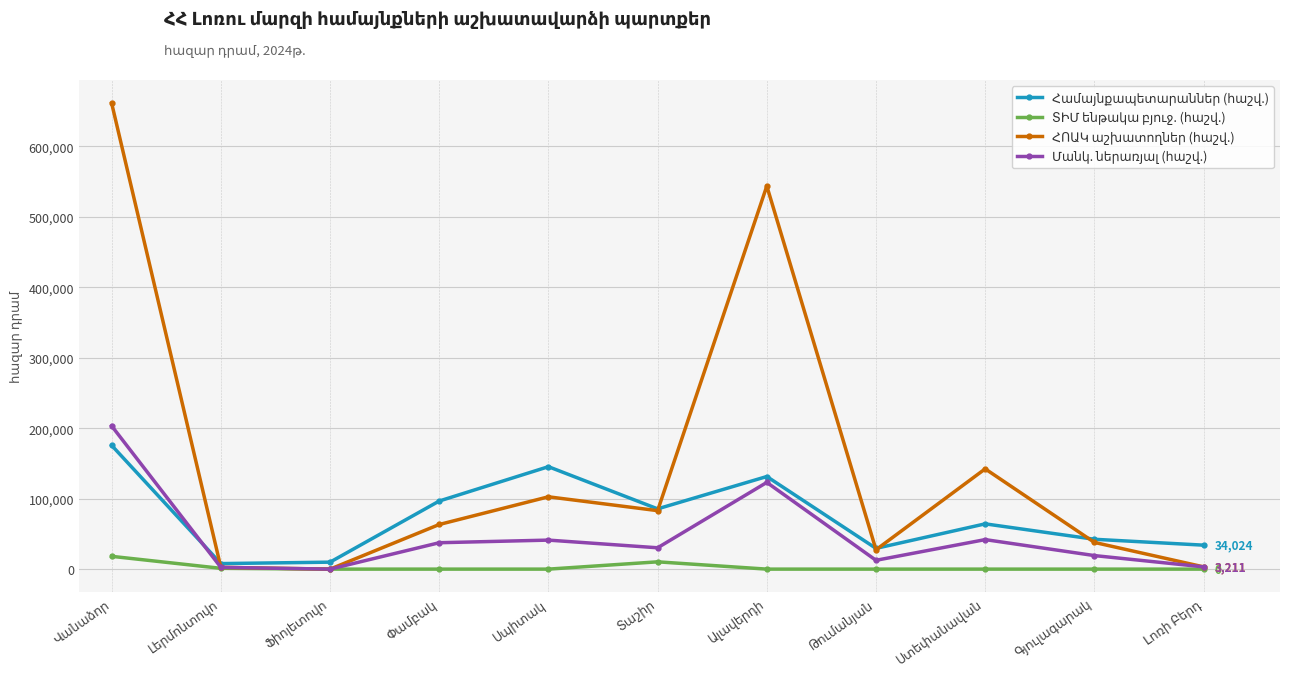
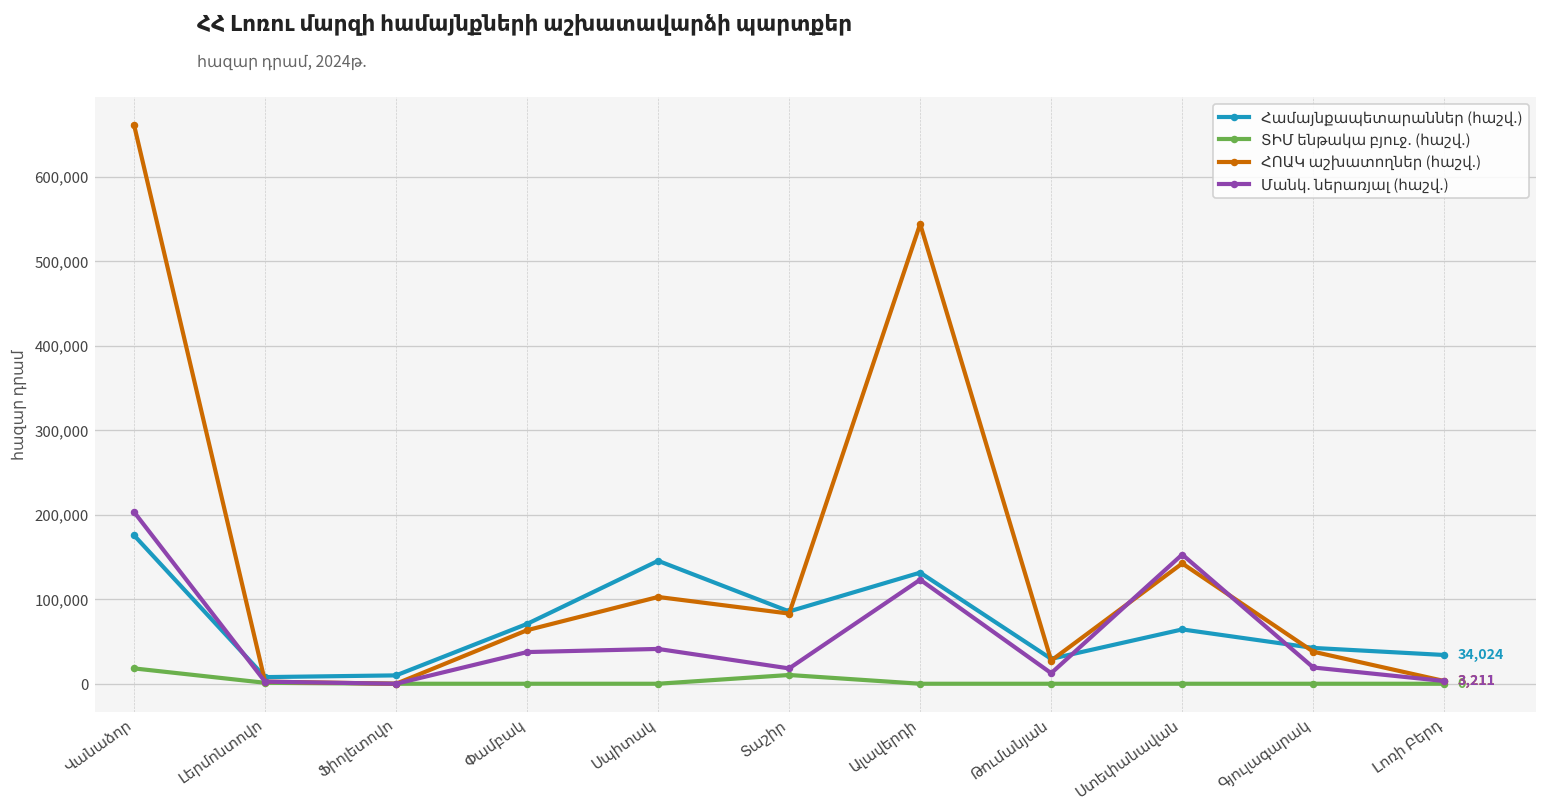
Համայնքապետարաններ (հաշվ.), Փամբակ: 100,000 -> 70,000
Մանկ. ներառյալ (հաշվ.), Տաշիր: 30,000 -> 20,000
Մանկ. ներառյալ (հաշվ.), Ստեփանավան: 40,000 -> 150,000
